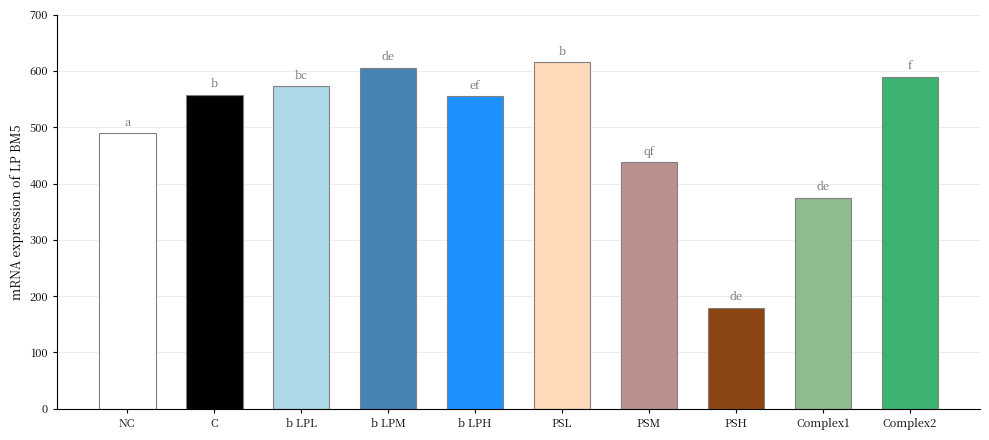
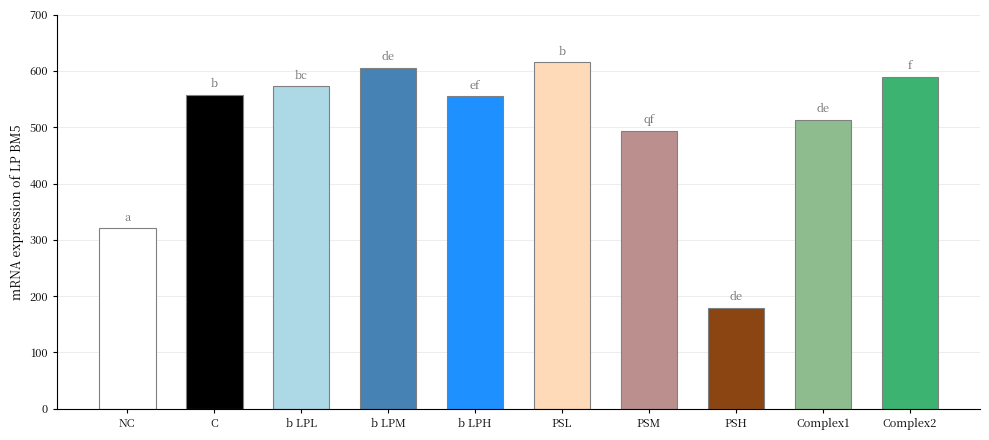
NC: 490 -> 320
PSM: 440 -> 490
Complex1: 380 -> 510
